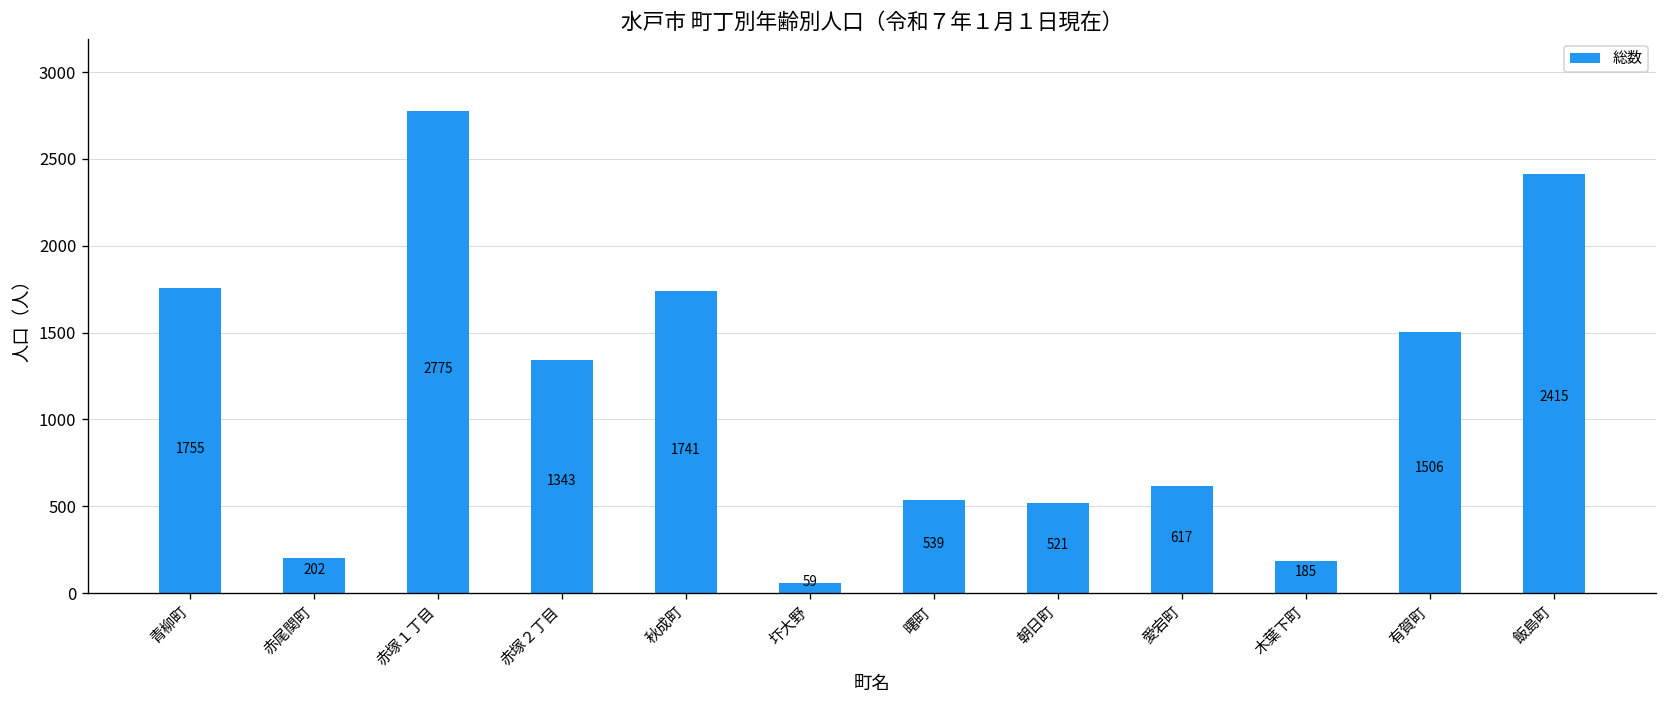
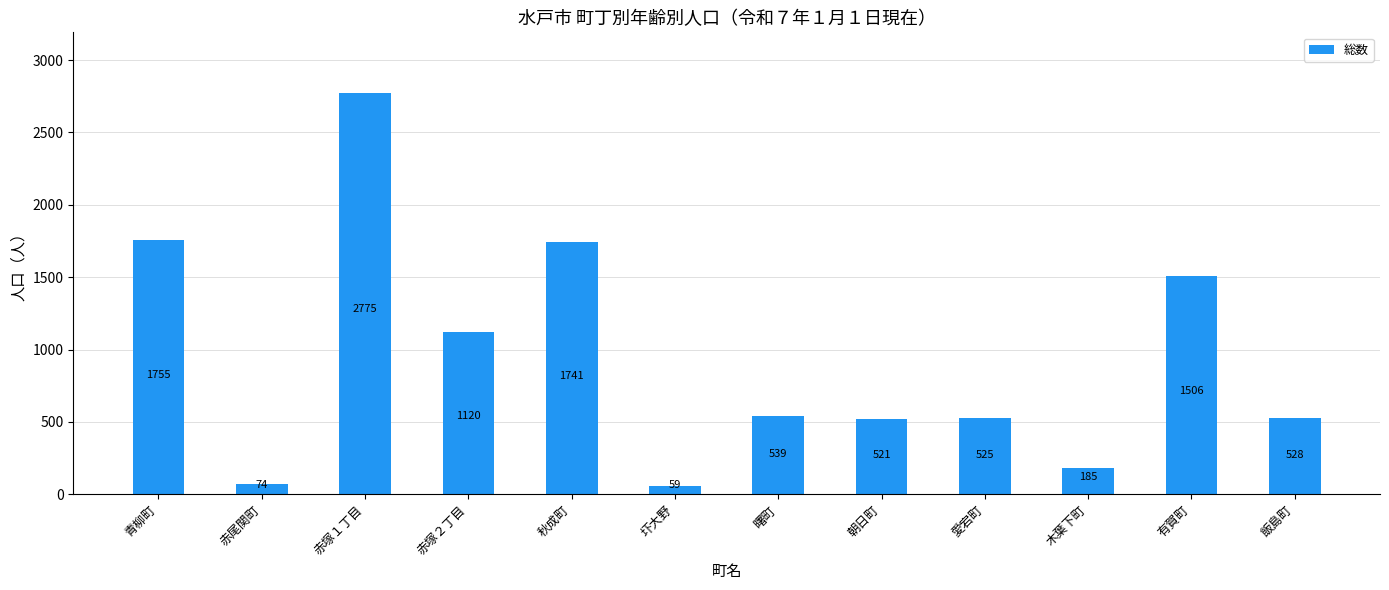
赤尾関町: 202 -> 74
赤塚２丁目: 1343 -> 1120
愛宕町: 617 -> 525
飯島町: 2415 -> 528
